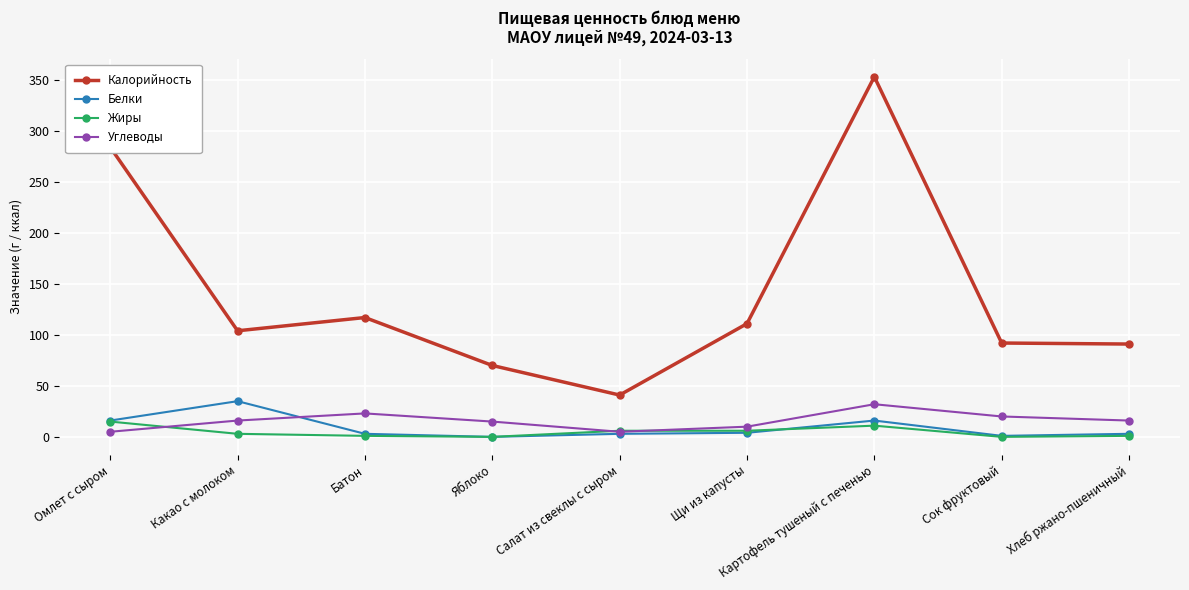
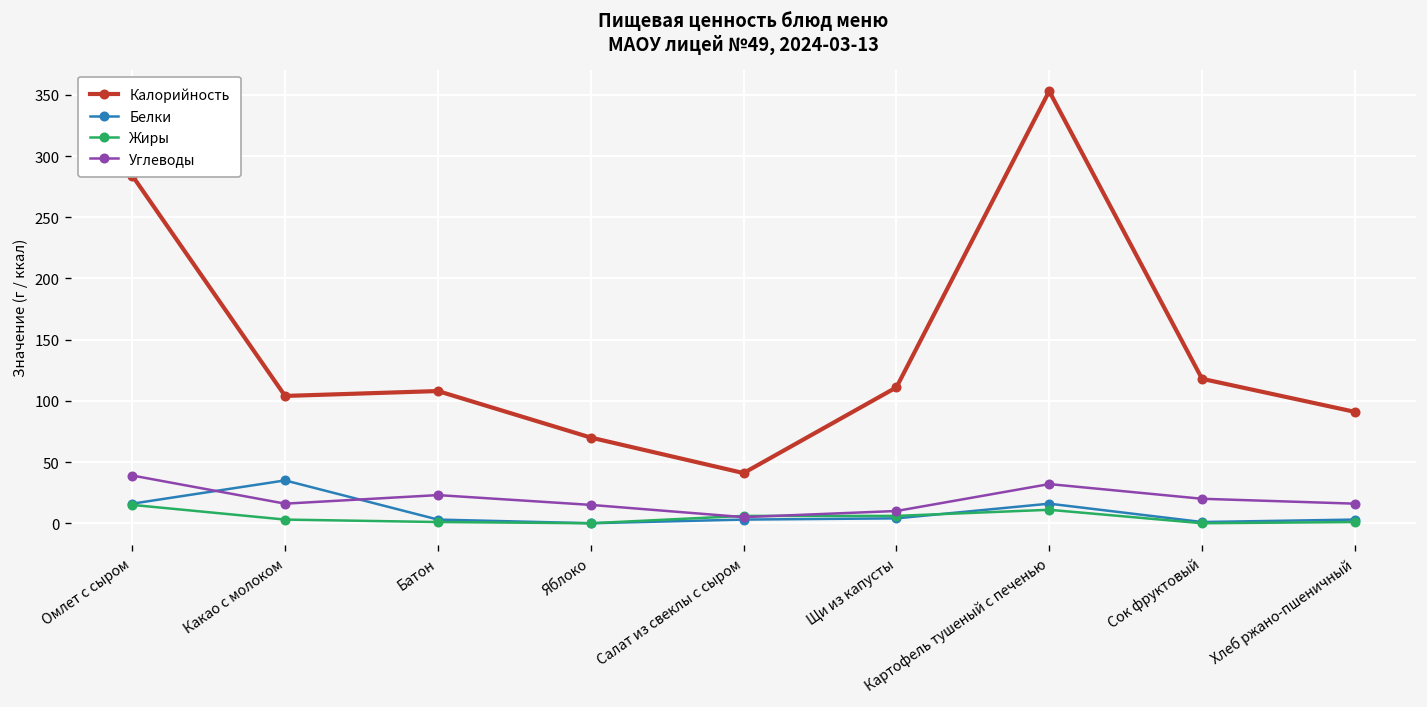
Углеводы, Омлет с сыром: 5 -> 39
Калорийность, Батон: 117 -> 108
Калорийность, Сок фруктовый: 92 -> 118
